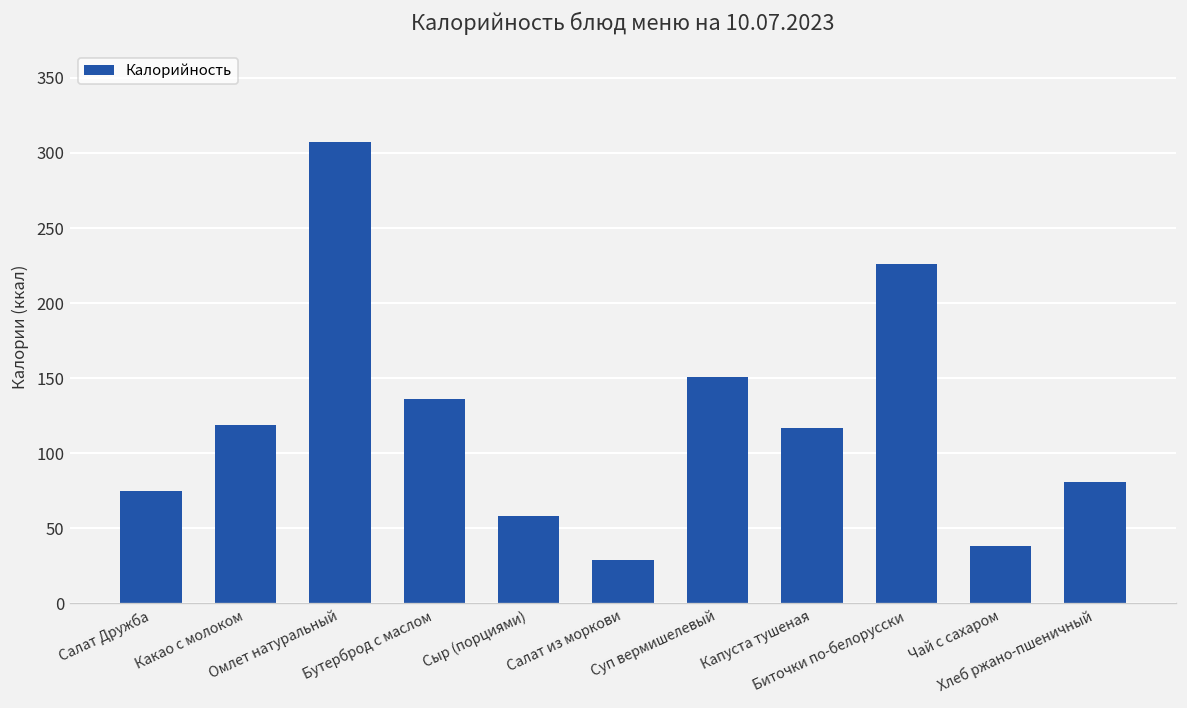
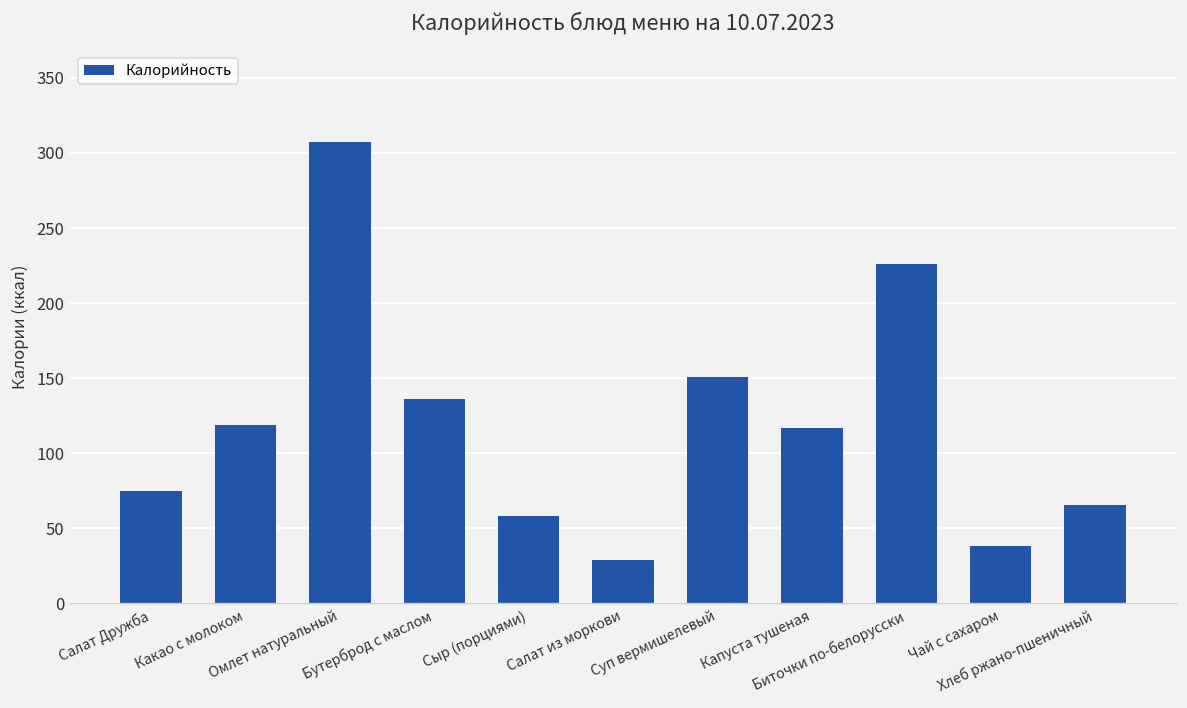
Хлеб ржано-пшеничный: 81 -> 66
